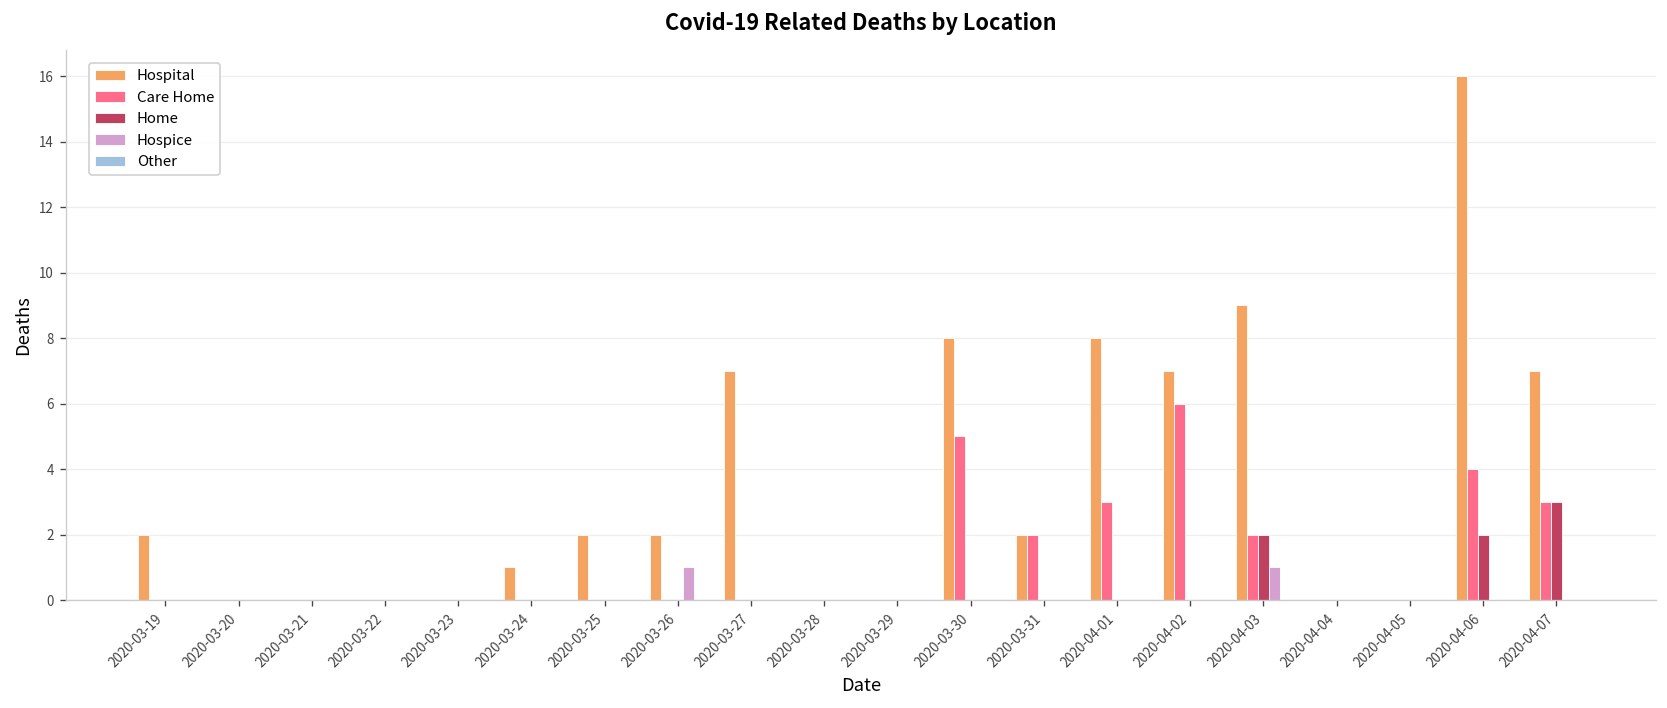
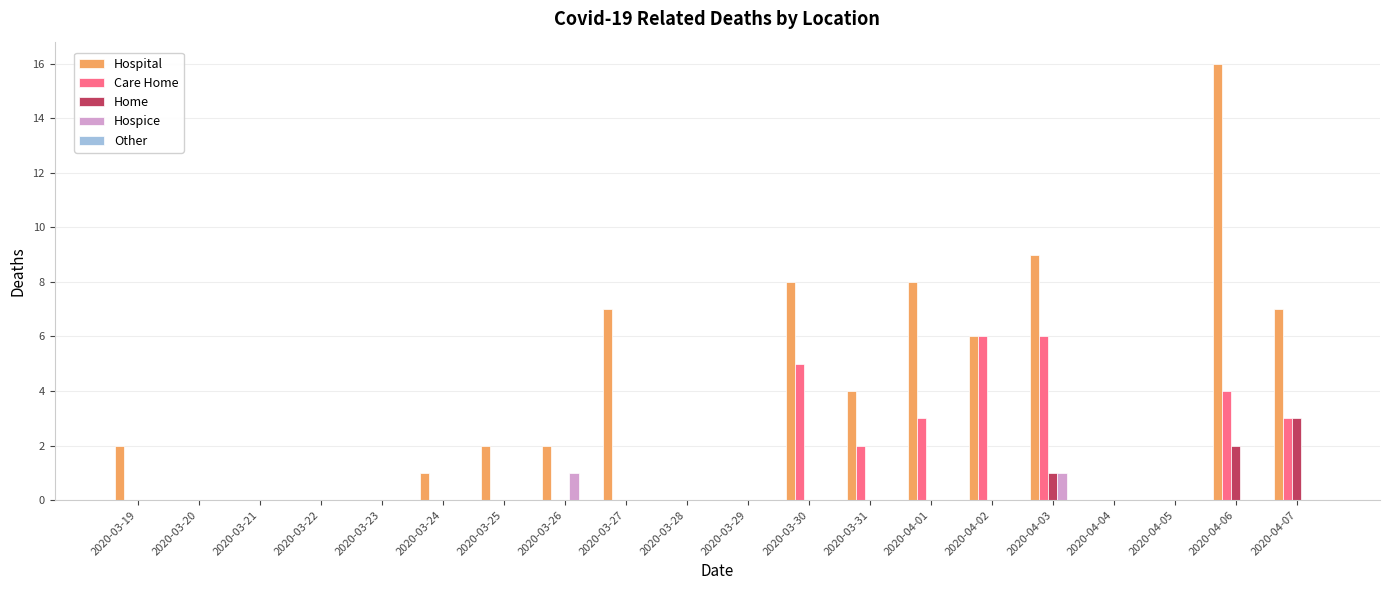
Hospital, 2020-03-31: 2 -> 4
Hospital, 2020-04-02: 7 -> 6
Care Home, 2020-04-03: 2 -> 6
Home, 2020-04-03: 2 -> 1
